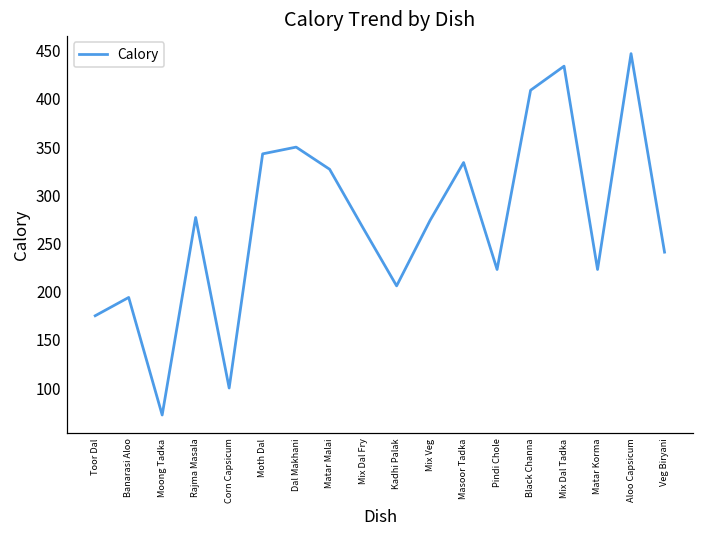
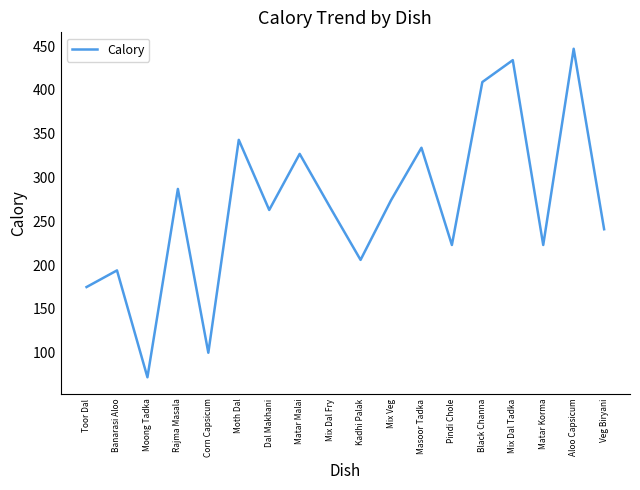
Rajma Masala: 280 -> 290
Dal Makhani: 350 -> 260
